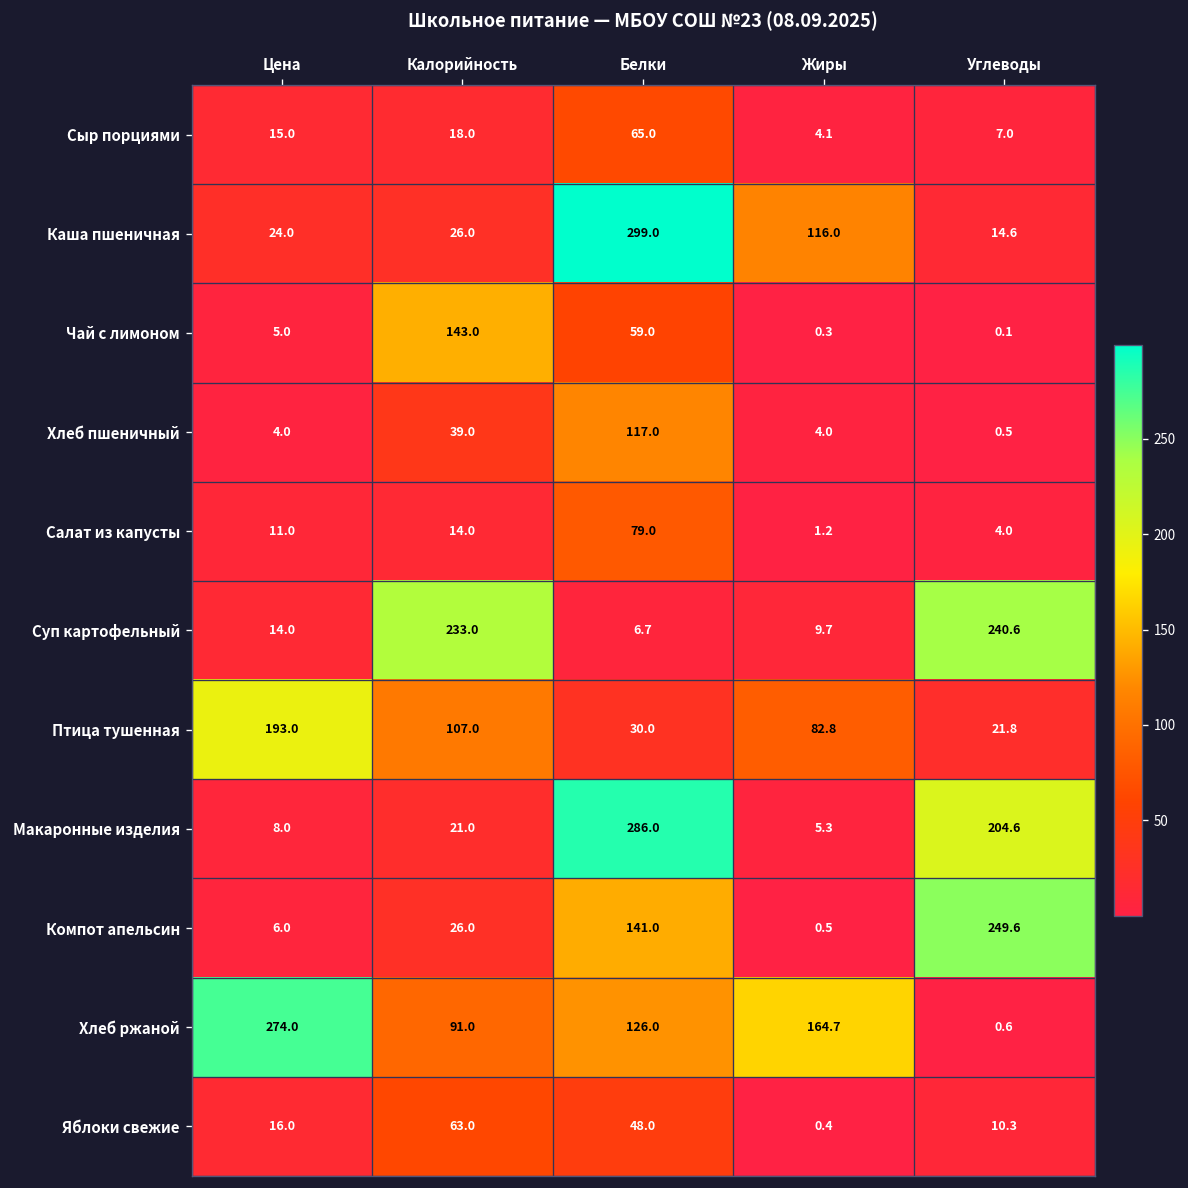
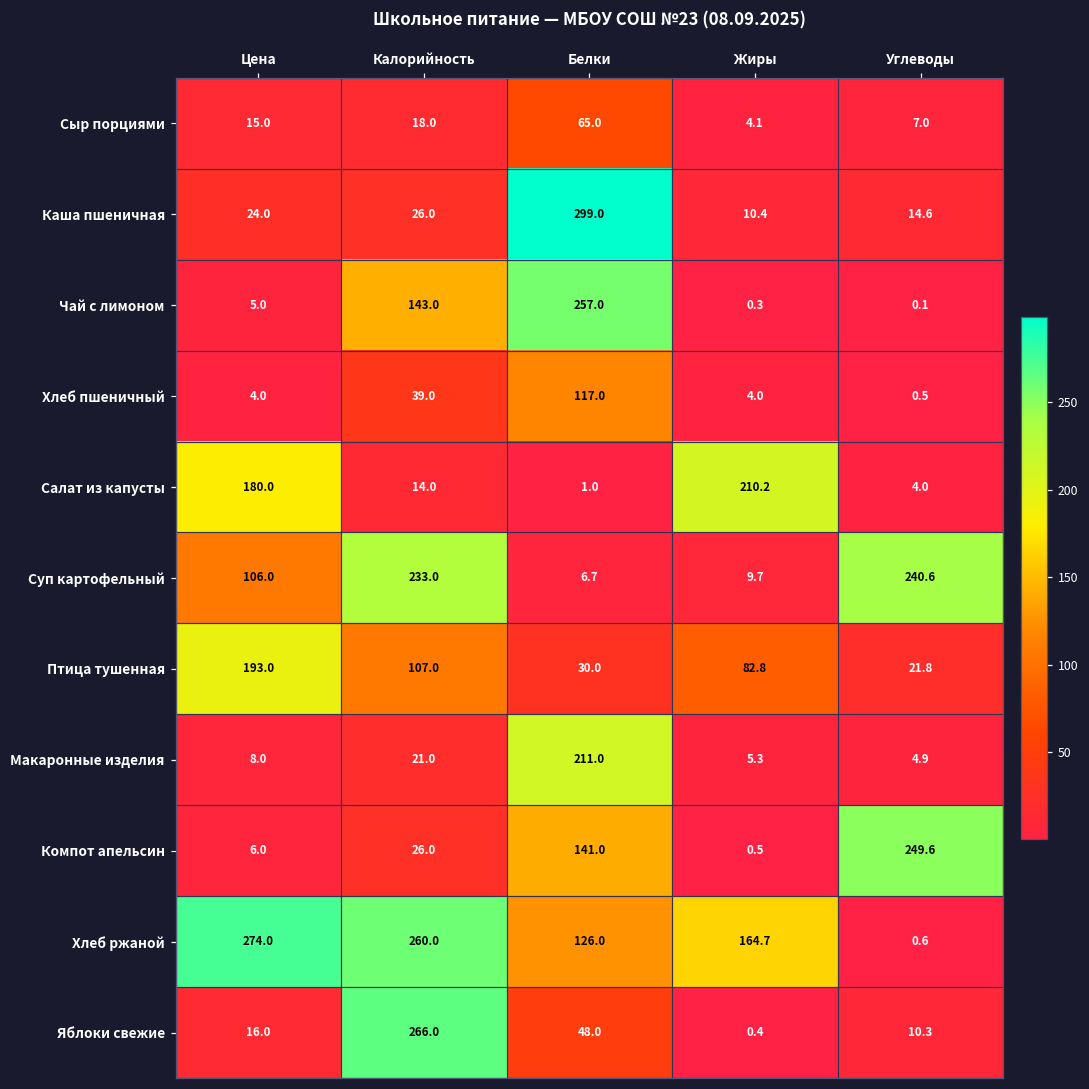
Каша пшеничная, Жиры: 116.0 -> 10.4
Чай с лимоном, Белки: 59.0 -> 257.0
Салат из капусты, Цена: 11.0 -> 180.0
Салат из капусты, Белки: 79.0 -> 1.0
Салат из капусты, Жиры: 1.2 -> 210.2
Суп картофельный, Цена: 14.0 -> 106.0
Макаронные изделия, Белки: 286.0 -> 211.0
Макаронные изделия, Углеводы: 204.6 -> 4.9
Хлеб ржаной, Калорийность: 91.0 -> 260.0
Яблоки свежие, Калорийность: 63.0 -> 266.0
